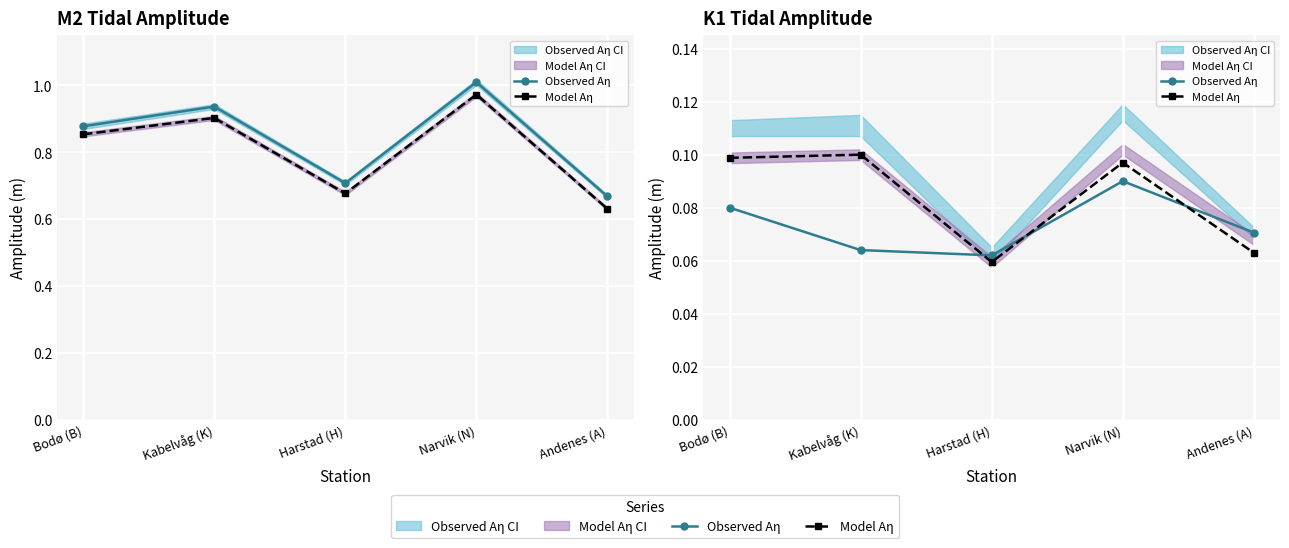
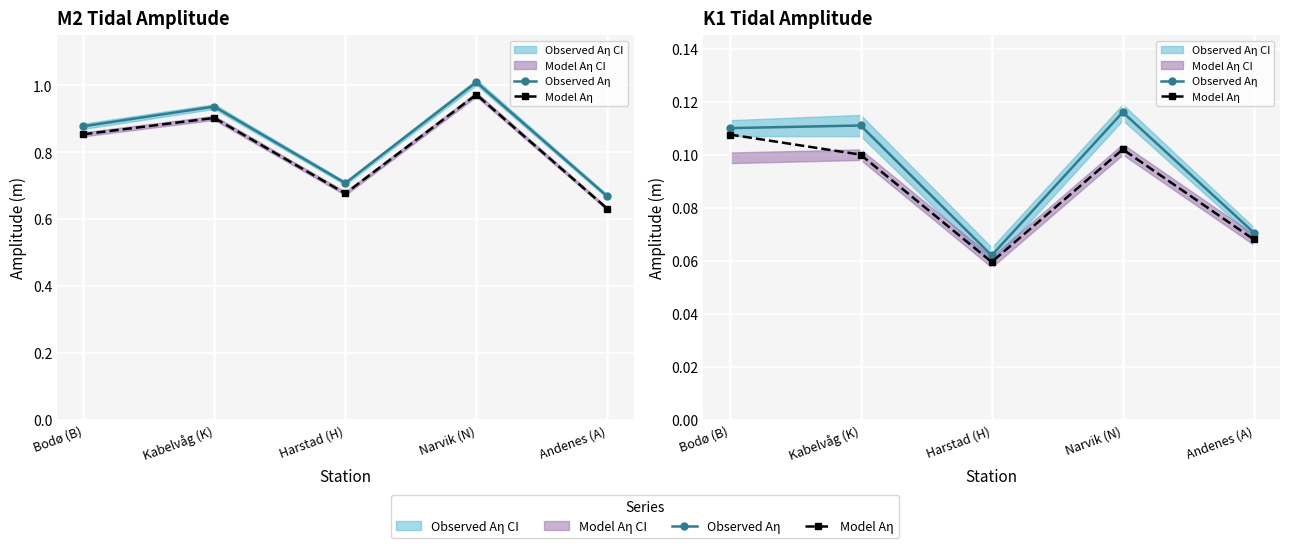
K1 Tidal Amplitude, Observed Aη, Bodø (B): 0.08 -> 0.11
K1 Tidal Amplitude, Model Aη, Bodø (B): 0.099 -> 0.108
K1 Tidal Amplitude, Observed Aη, Kabelvåg (K): 0.064 -> 0.111
K1 Tidal Amplitude, Observed Aη, Narvik (N): 0.090 -> 0.116
K1 Tidal Amplitude, Model Aη, Narvik (N): 0.097 -> 0.102
K1 Tidal Amplitude, Model Aη, Andenes (A): 0.063 -> 0.068
